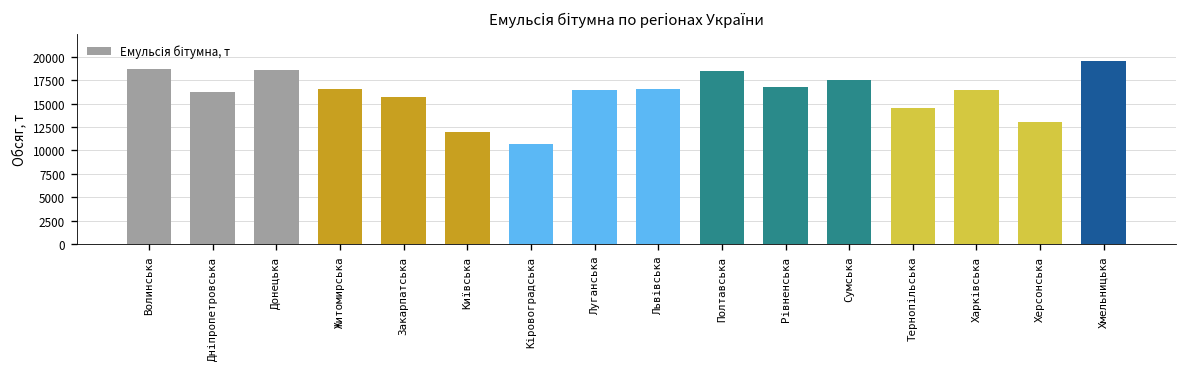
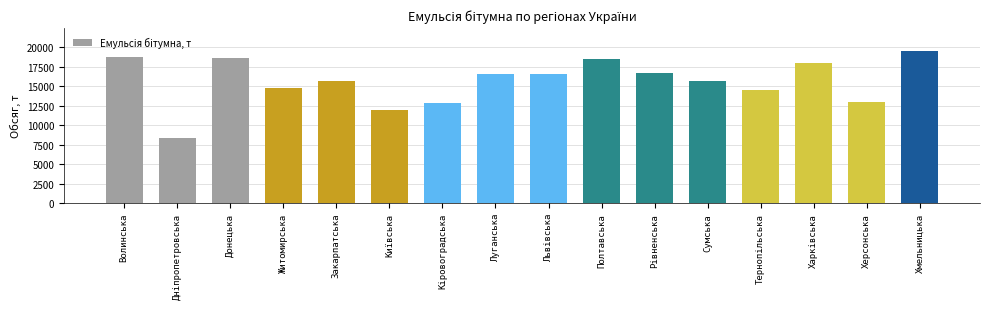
Дніпропетровська: 16000 -> 8000
Житомирська: 17000 -> 15000
Кіровоградська: 11000 -> 13000
Сумська: 18000 -> 16000
Харківська: 16000 -> 18000
